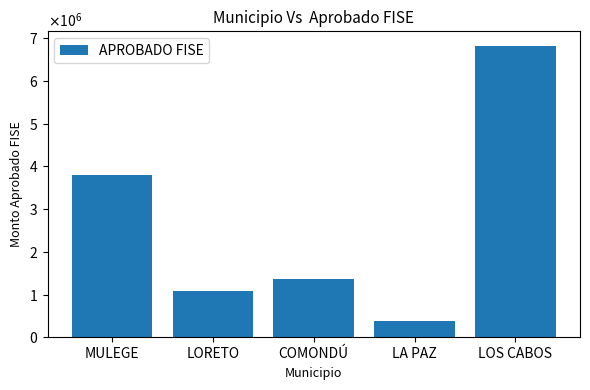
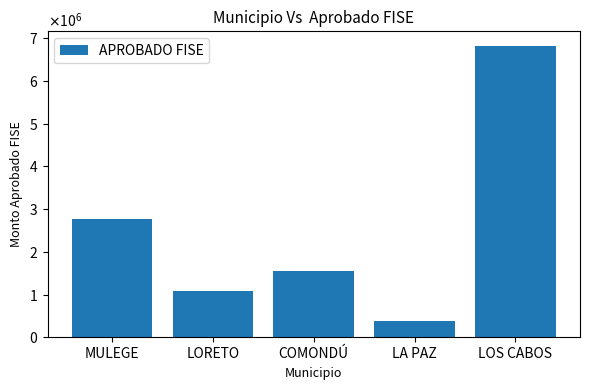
MULEGE: 3800000 -> 2800000
COMONDÚ: 1400000 -> 1600000
